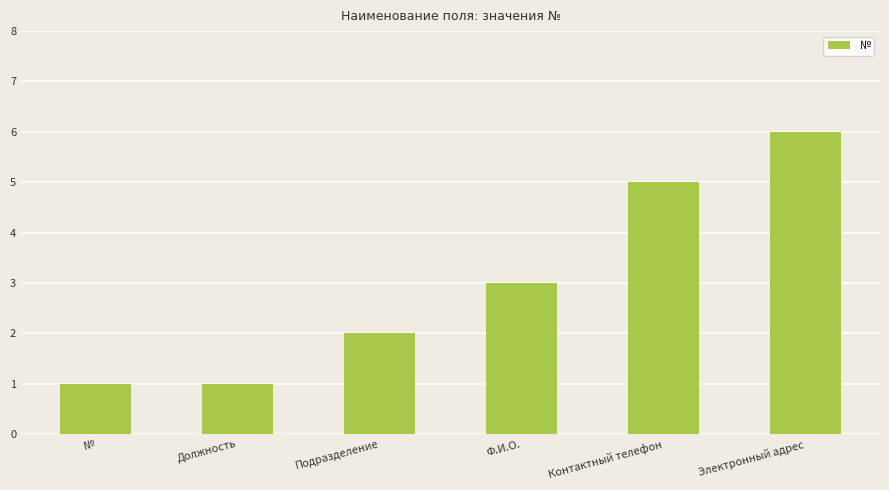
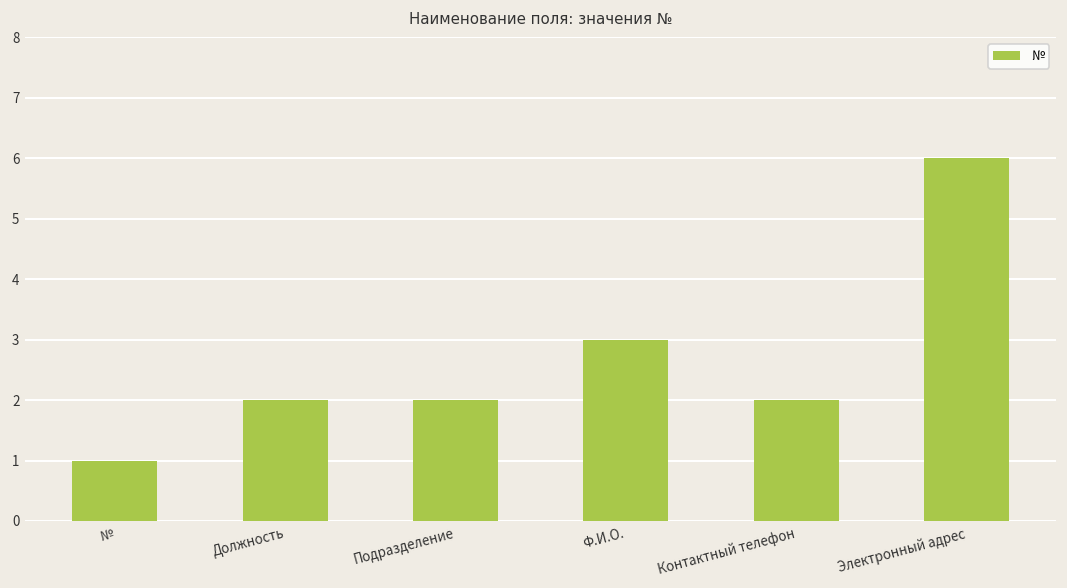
Должность: 1 -> 2
Контактный телефон: 5 -> 2
